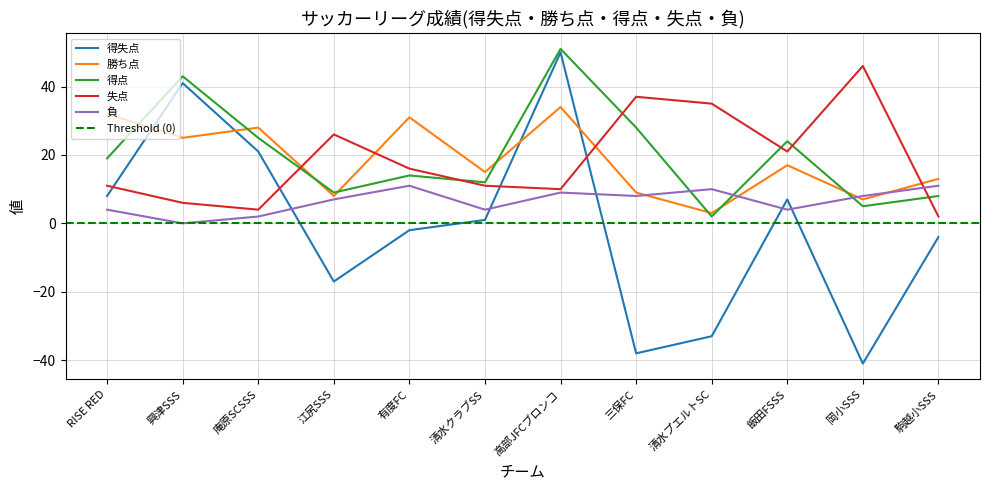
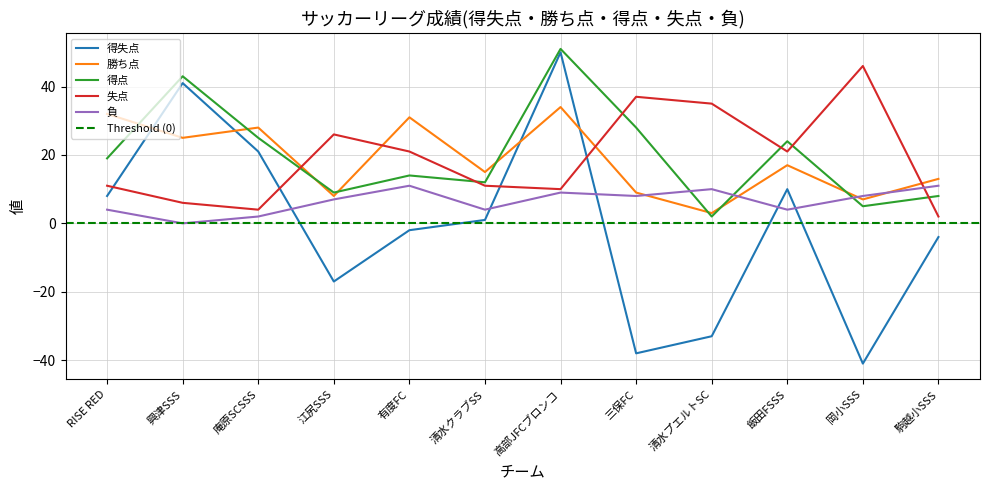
失点, 有度FC: 16 -> 21
得失点, 飯田FSSS: 7 -> 10
